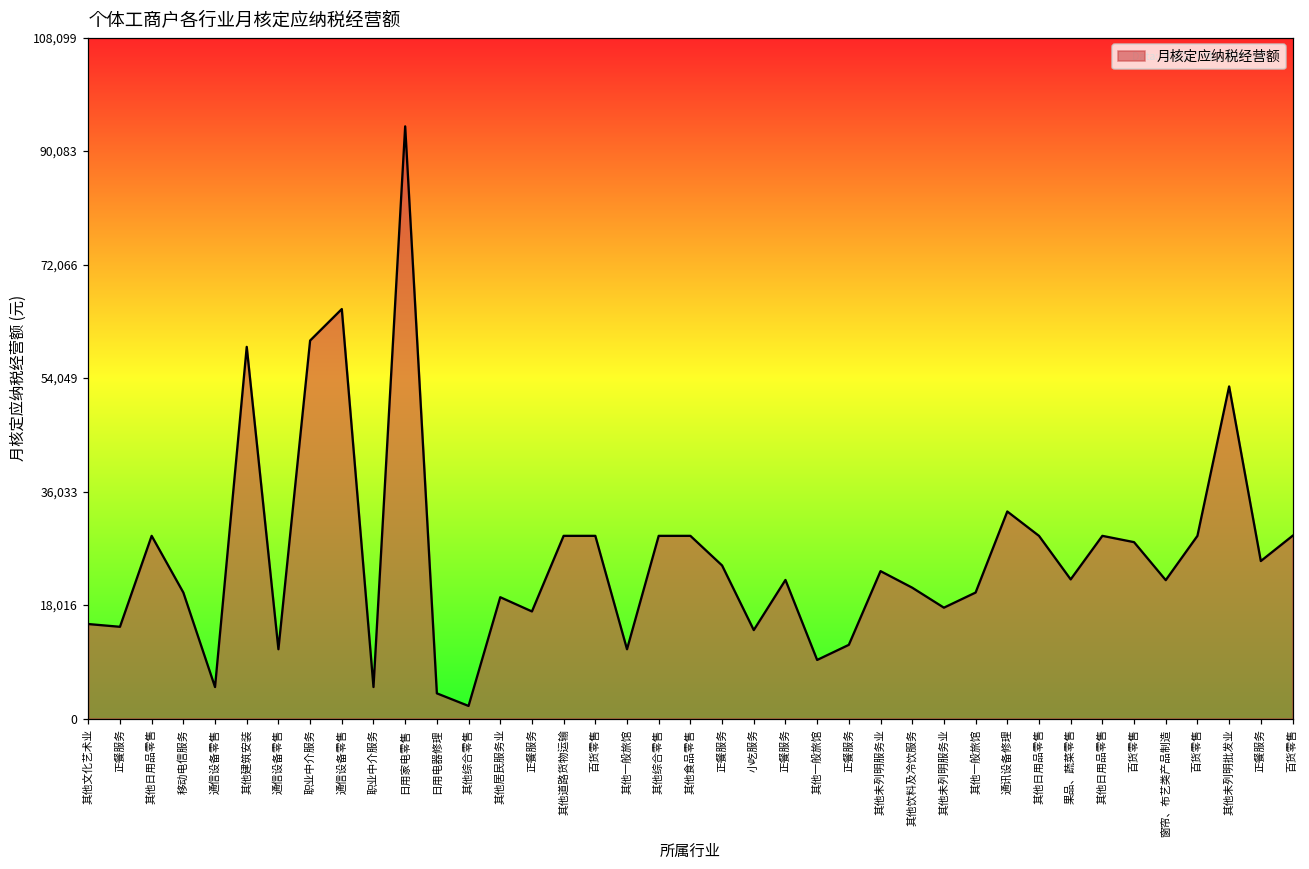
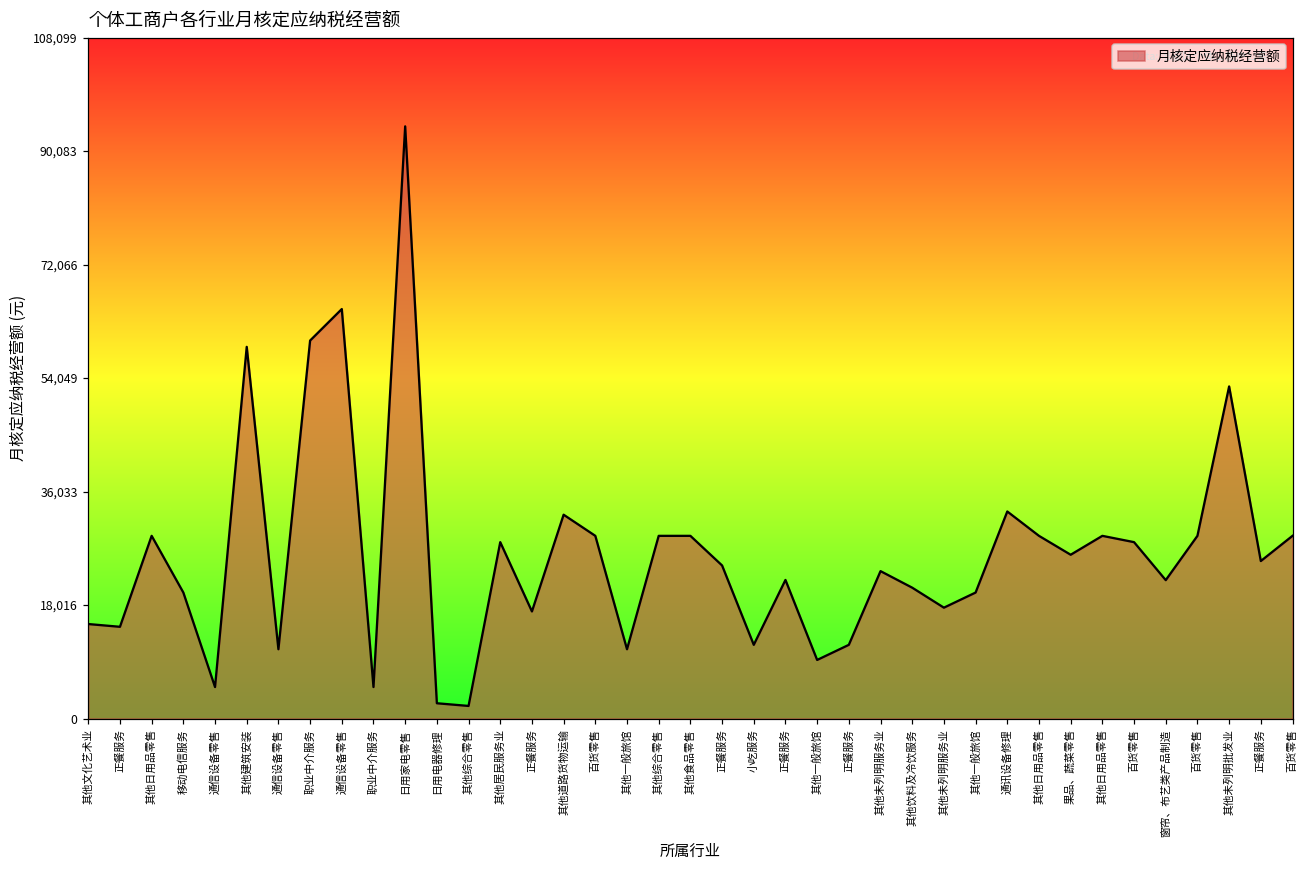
日用电器修理: 4,000 -> 2,000
其他居民服务业: 19,000 -> 28,000
其他道路货物运输: 29,000 -> 32,000
小吃服务: 14,000 -> 12,000
果品、蔬菜零售: 22,000 -> 26,000
